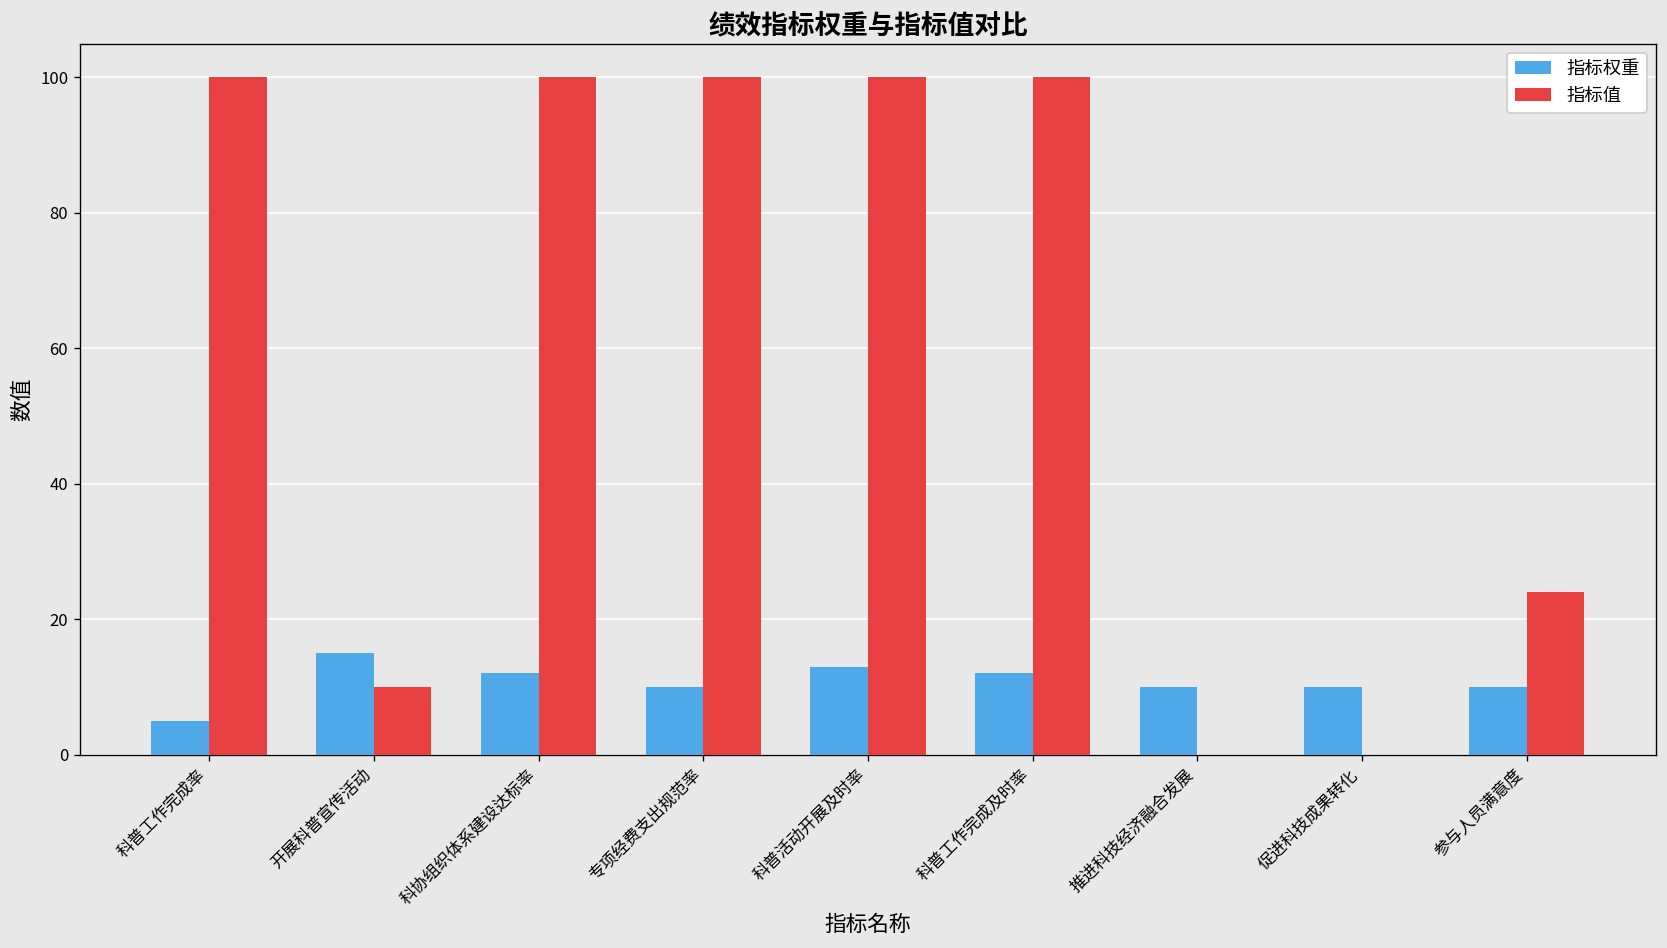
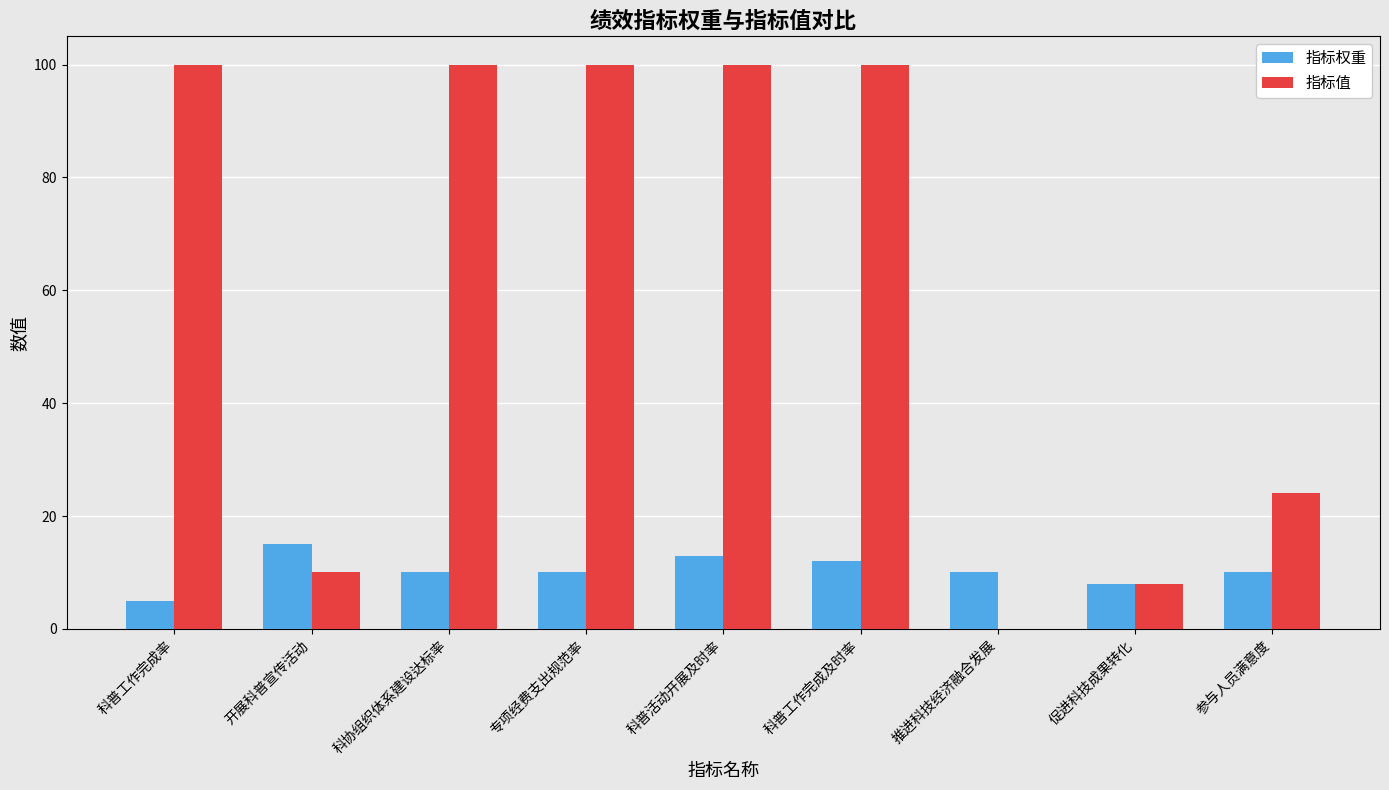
指标权重, 科协组织体系建设达标率: 12 -> 10
指标权重, 促进科技成果转化: 10 -> 8
指标值, 促进科技成果转化: 0 -> 8
